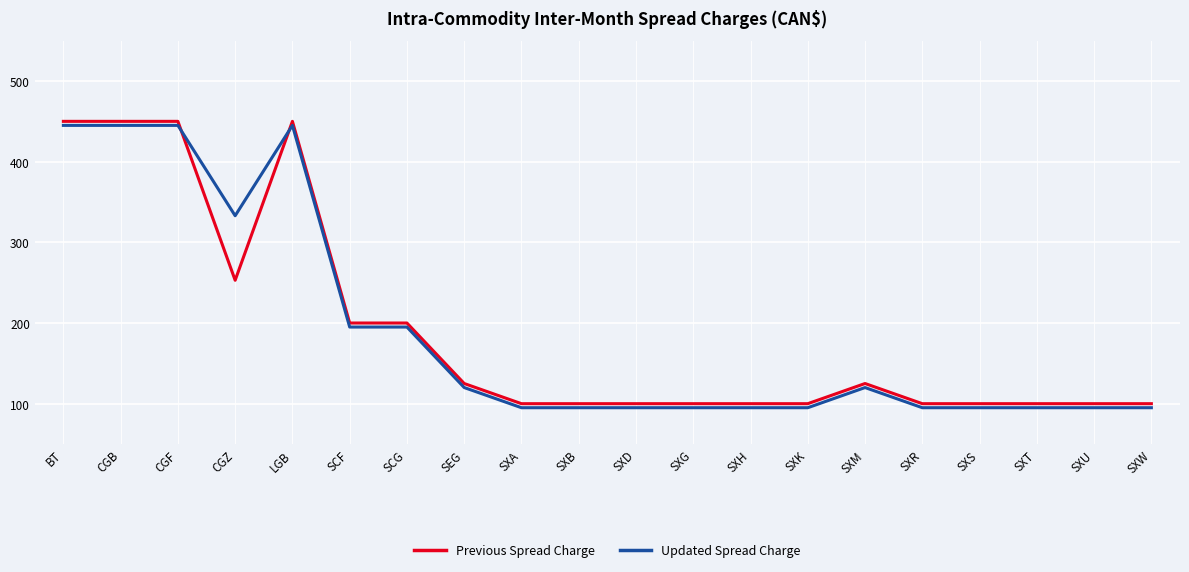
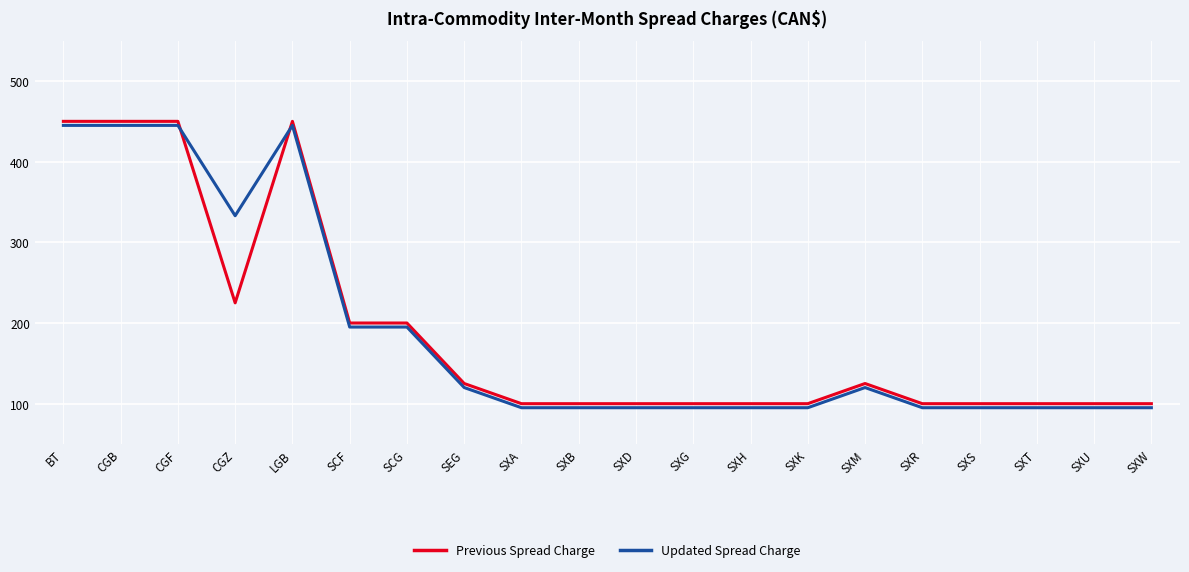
Previous Spread Charge, CGZ: 250 -> 230
